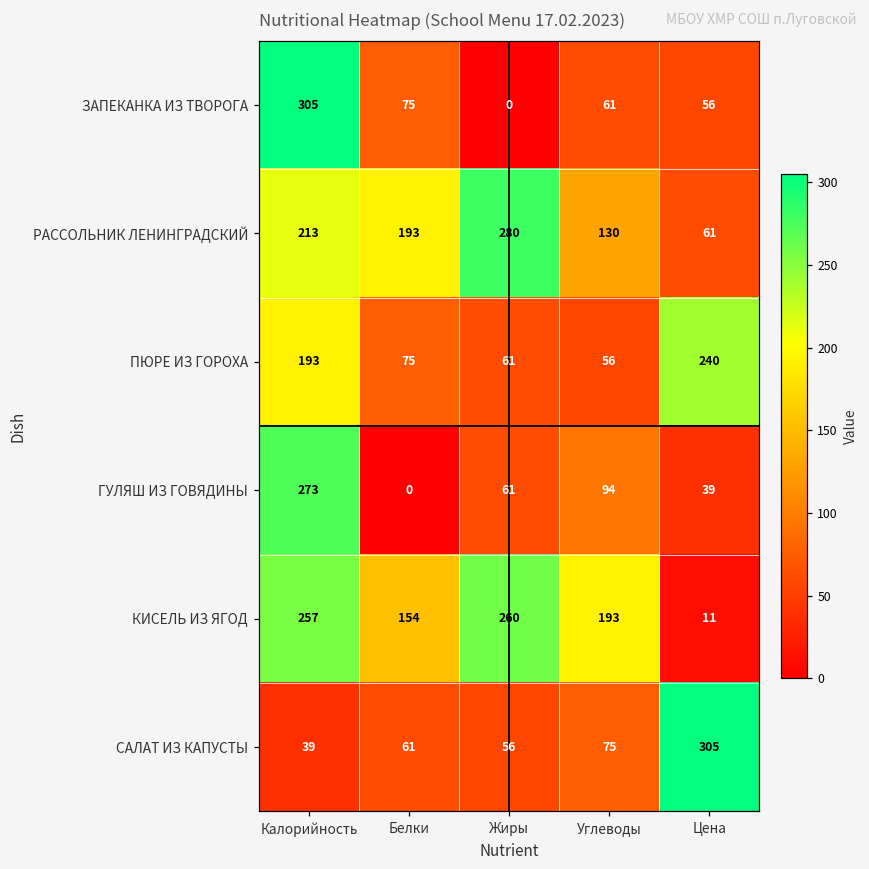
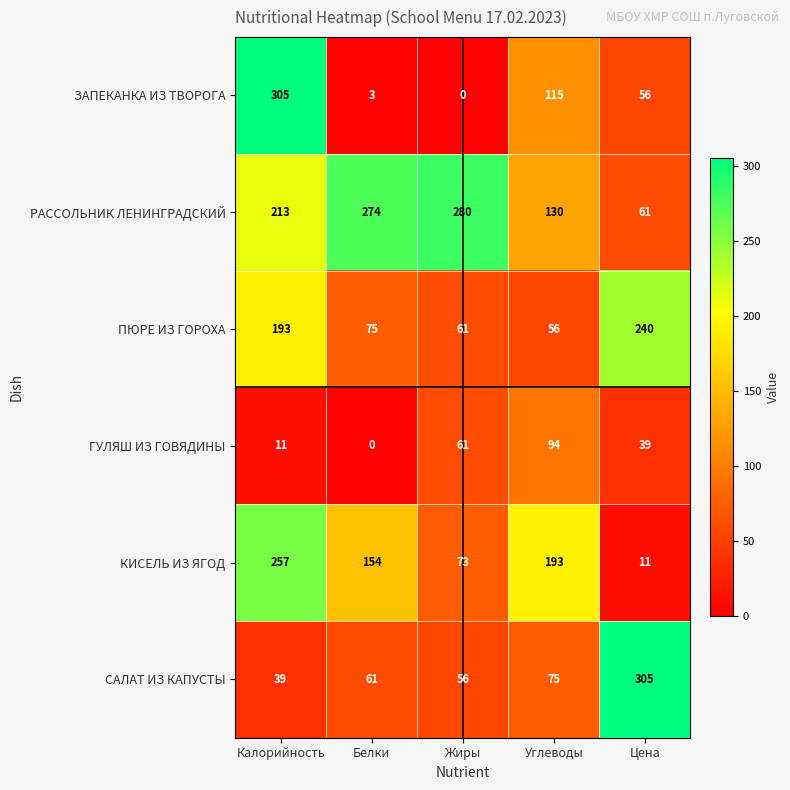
ЗАПЕКАНКА ИЗ ТВОРОГА, Белки: 75 -> 3
ЗАПЕКАНКА ИЗ ТВОРОГА, Углеводы: 61 -> 115
РАССОЛЬНИК ЛЕНИНГРАДСКИЙ, Белки: 193 -> 274
ГУЛЯШ ИЗ ГОВЯДИНЫ, Калорийность: 273 -> 11
КИСЕЛЬ ИЗ ЯГОД, Жиры: 260 -> 73
